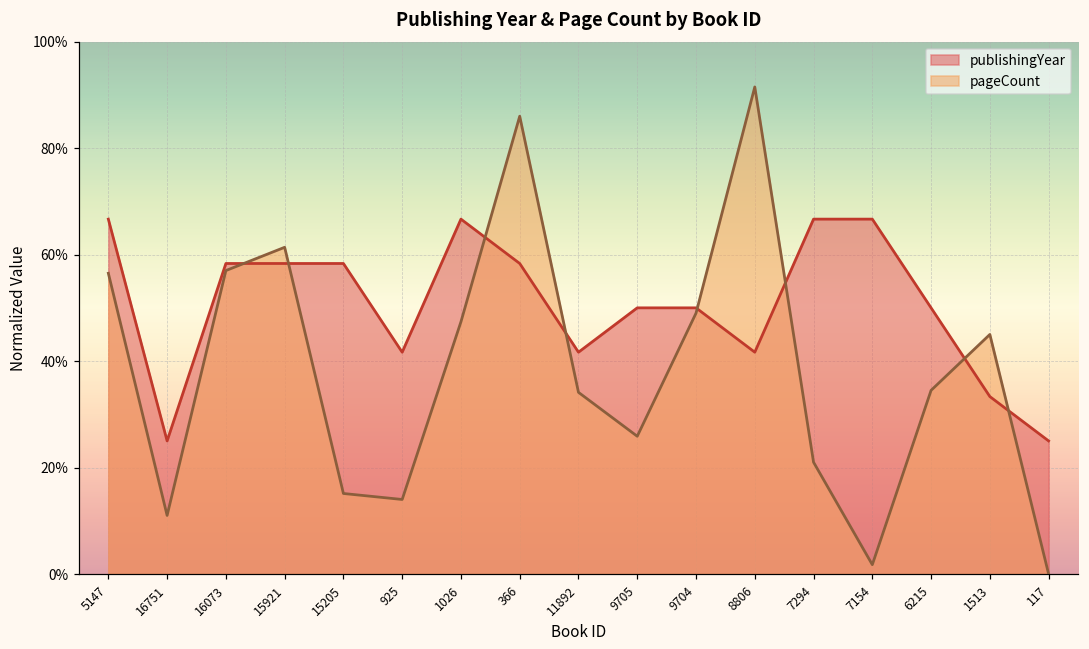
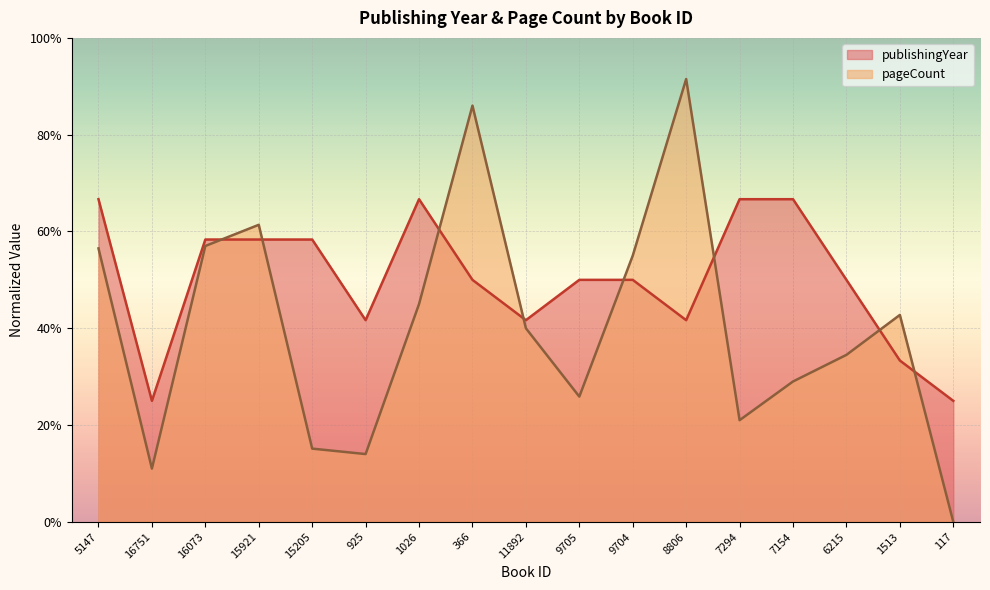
pageCount, 1026: 47% -> 45%
publishingYear, 366: 58% -> 50%
pageCount, 11892: 34% -> 40%
pageCount, 9704: 49% -> 55%
pageCount, 7154: 2% -> 29%
pageCount, 1513: 45% -> 43%
